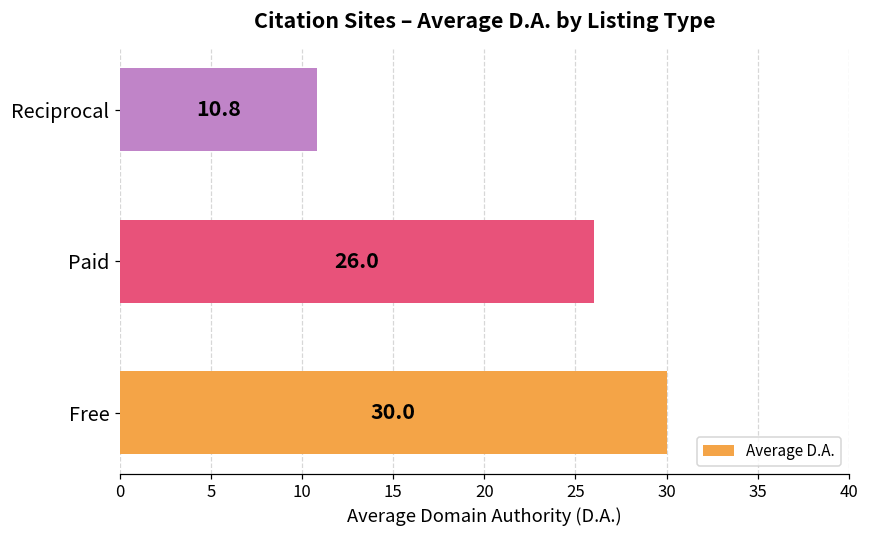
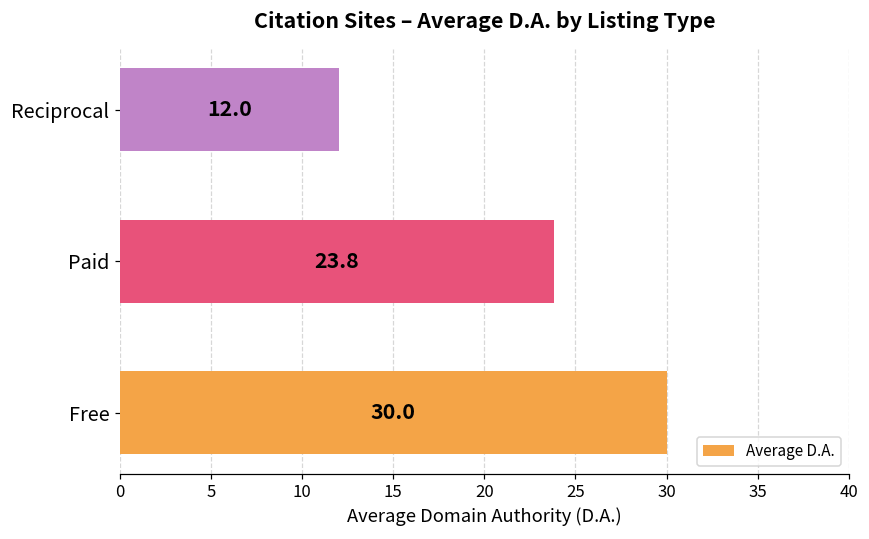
Reciprocal: 10.8 -> 12.0
Paid: 26.0 -> 23.8
